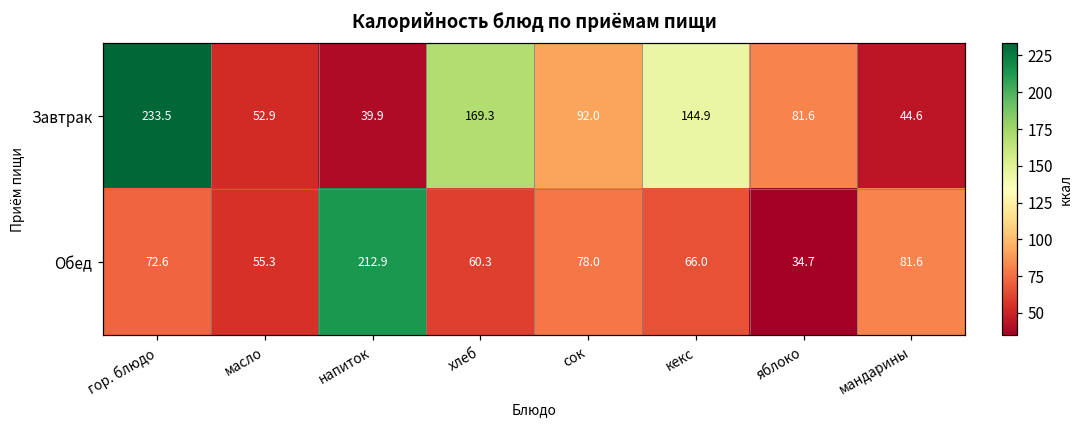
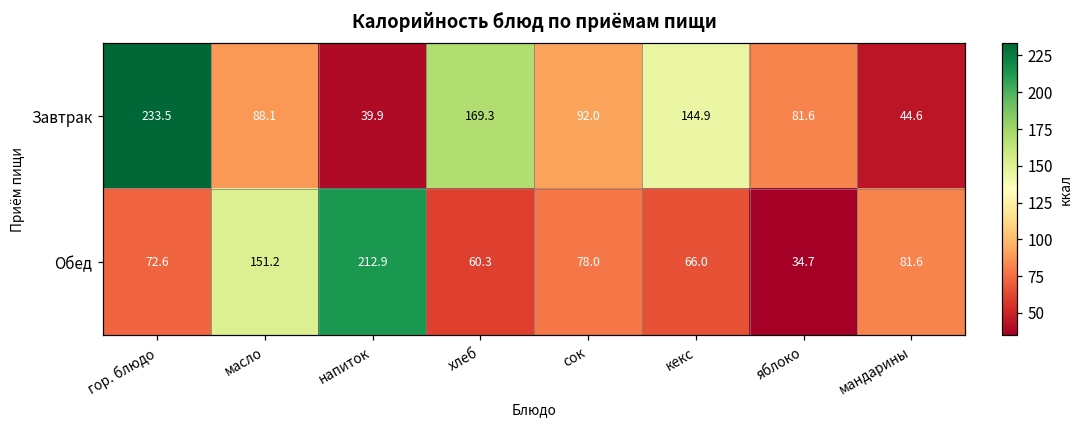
Завтрак, масло: 52.9 -> 88.1
Обед, масло: 55.3 -> 151.2
